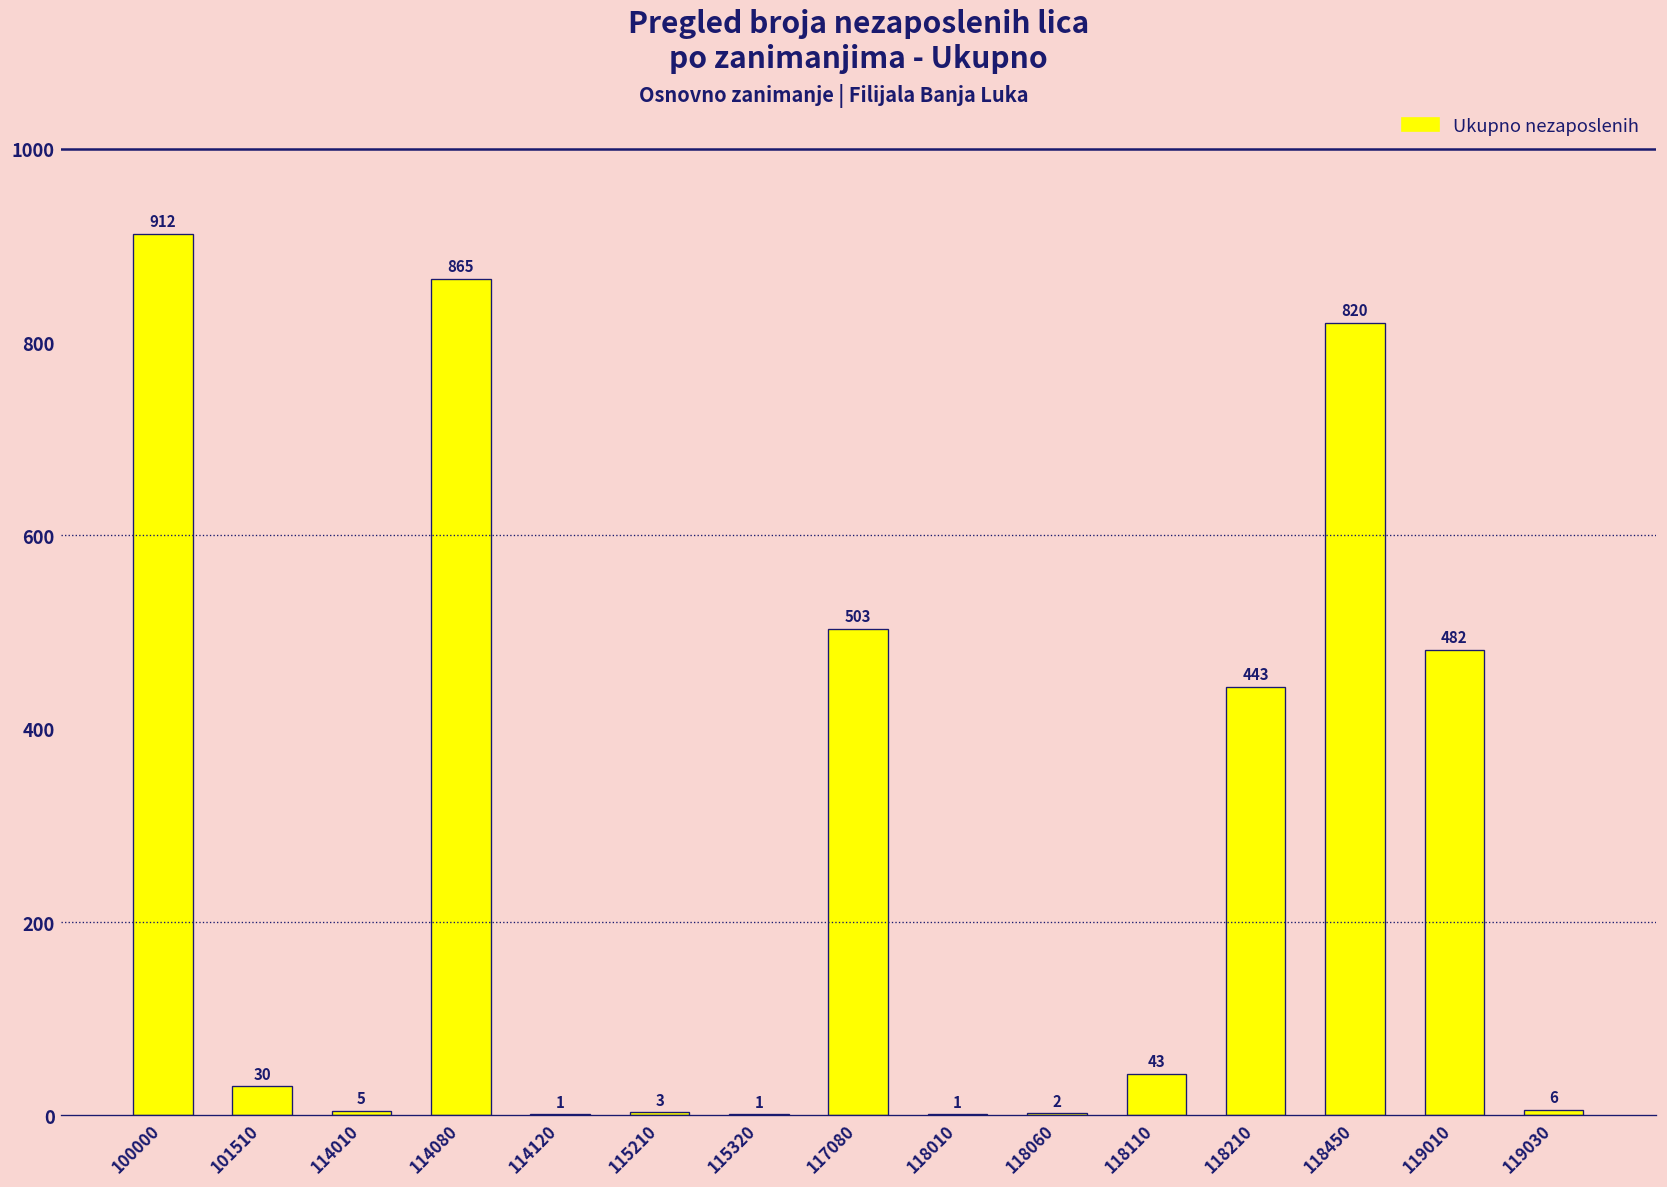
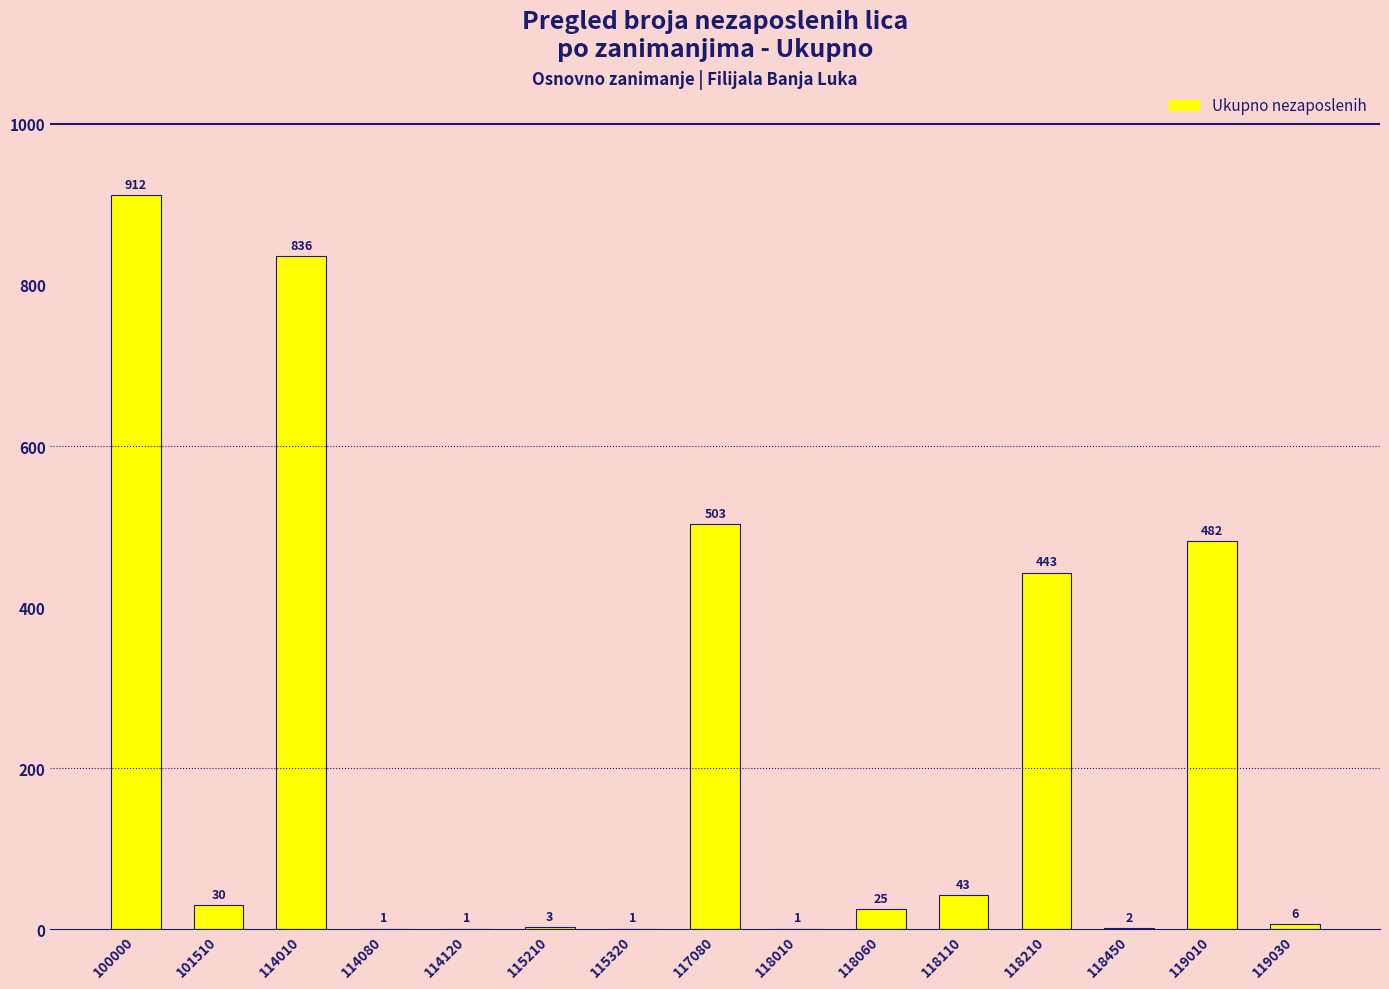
114010: 5 -> 836
114080: 865 -> 1
118060: 2 -> 25
118450: 820 -> 2
